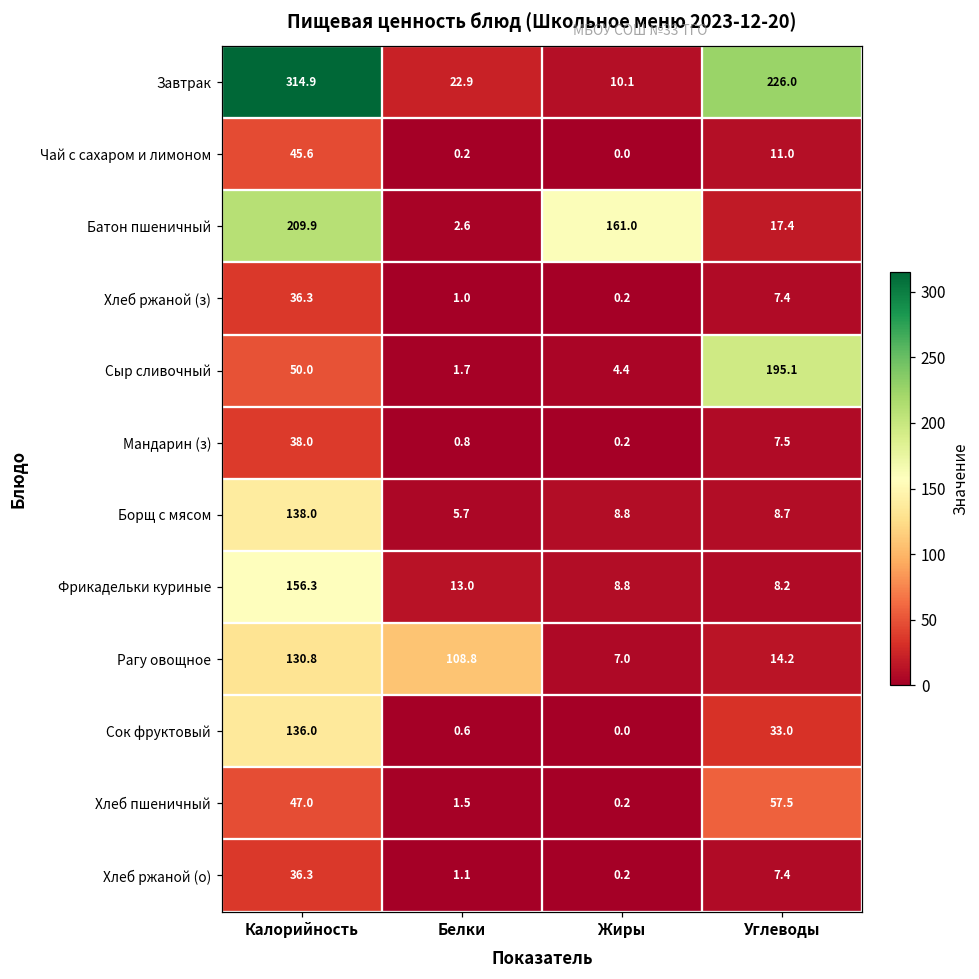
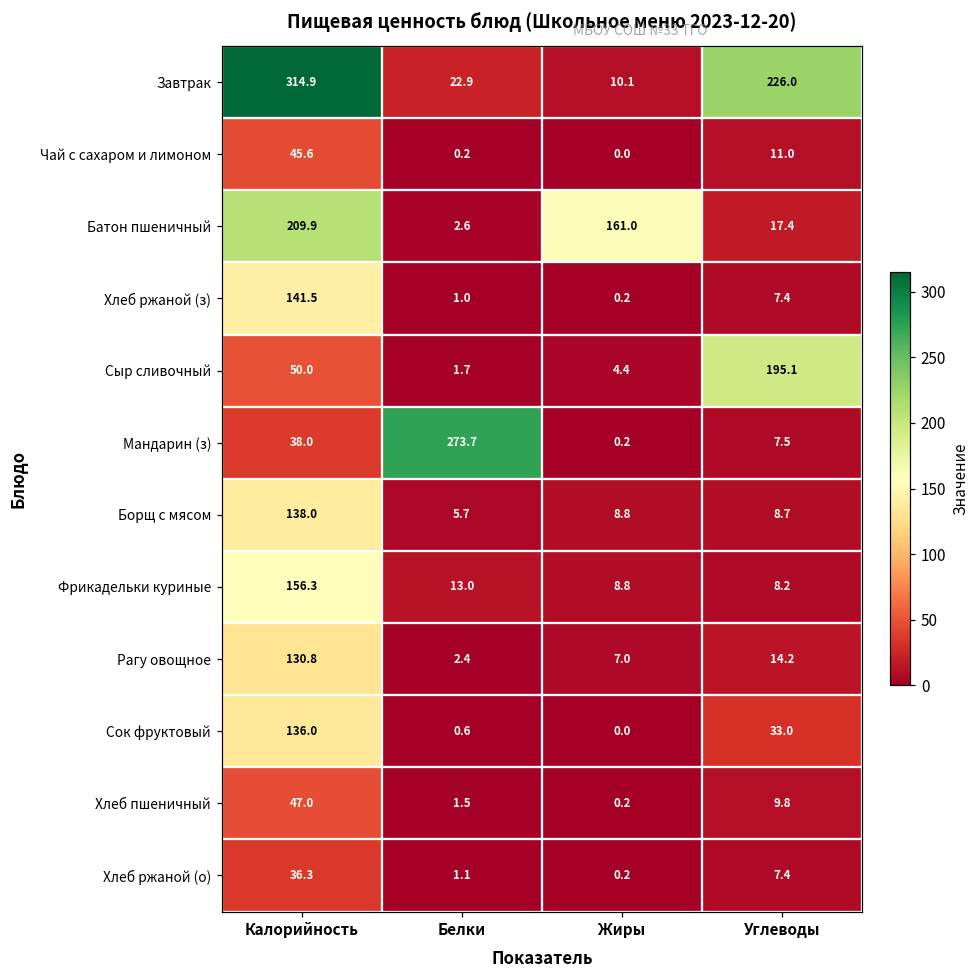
Хлеб ржаной (з), Калорийность: 36.3 -> 141.5
Мандарин (з), Белки: 0.8 -> 273.7
Рагу овощное, Белки: 108.8 -> 2.4
Хлеб пшеничный, Углеводы: 57.5 -> 9.8
